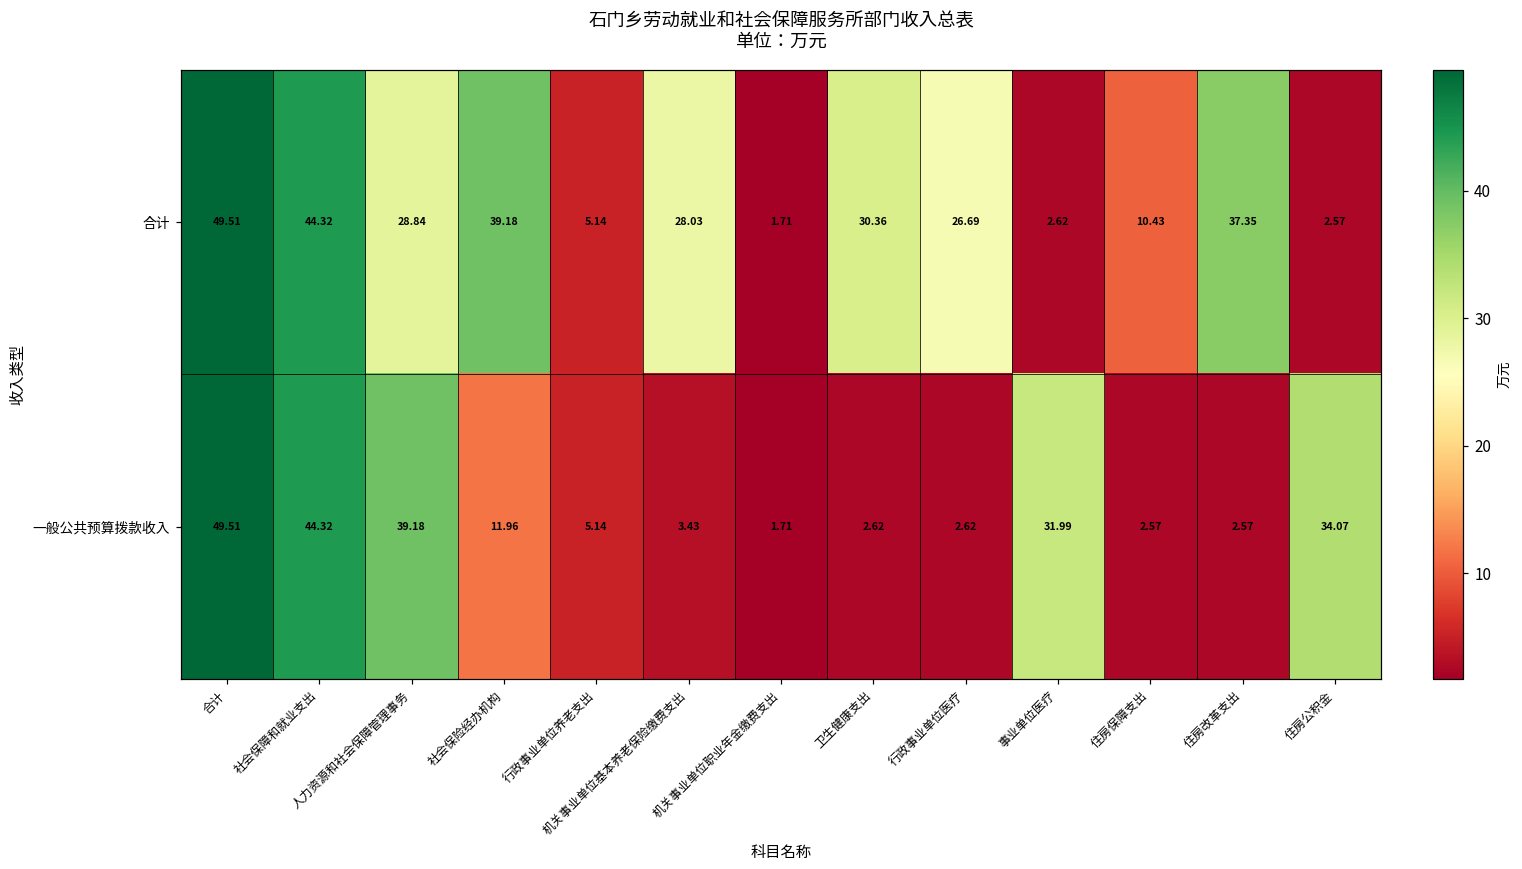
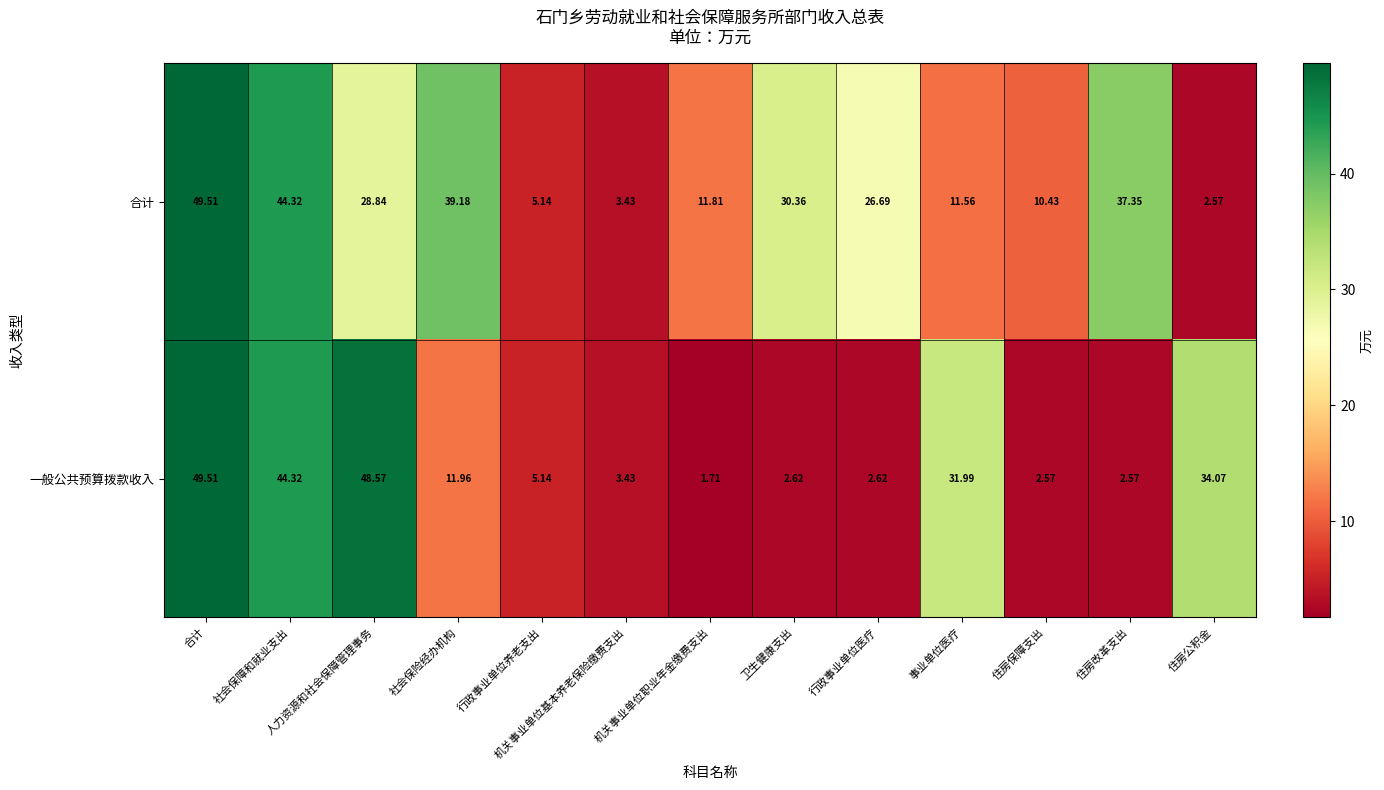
合计, 机关事业单位基本养老保险缴费支出: 28.03 -> 3.43
合计, 机关事业单位职业年金缴费支出: 1.71 -> 11.81
合计, 事业单位医疗: 2.62 -> 11.56
一般公共预算拨款收入, 人力资源和社会保障管理事务: 39.18 -> 48.57
